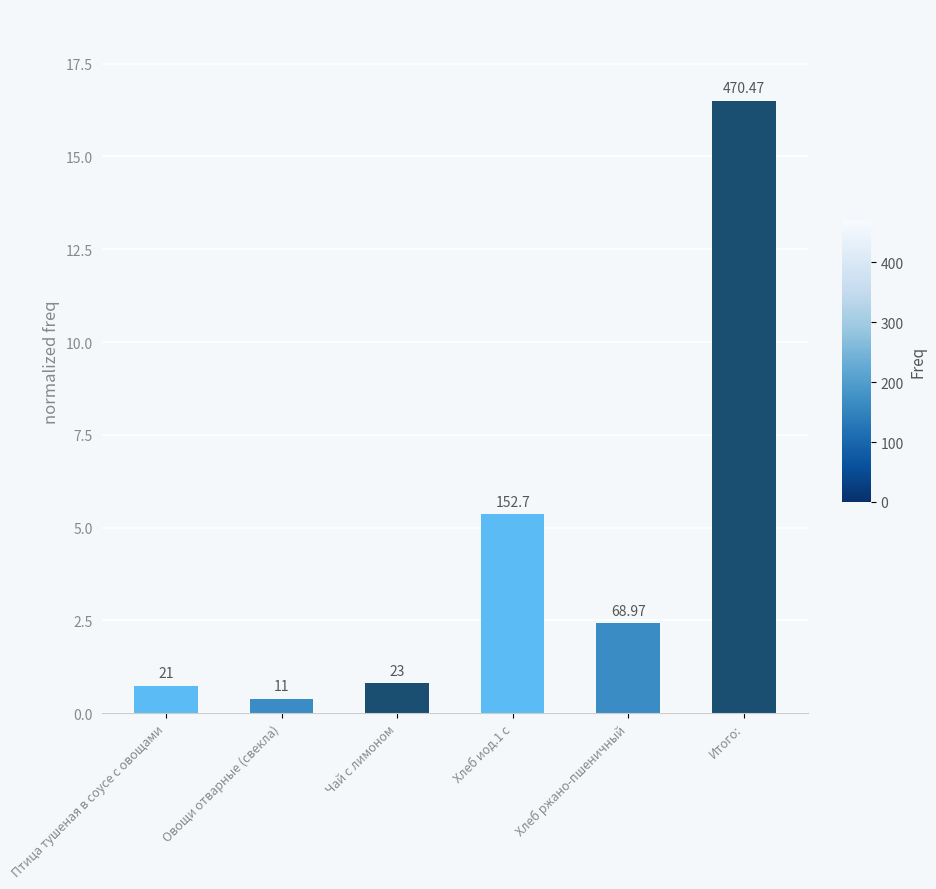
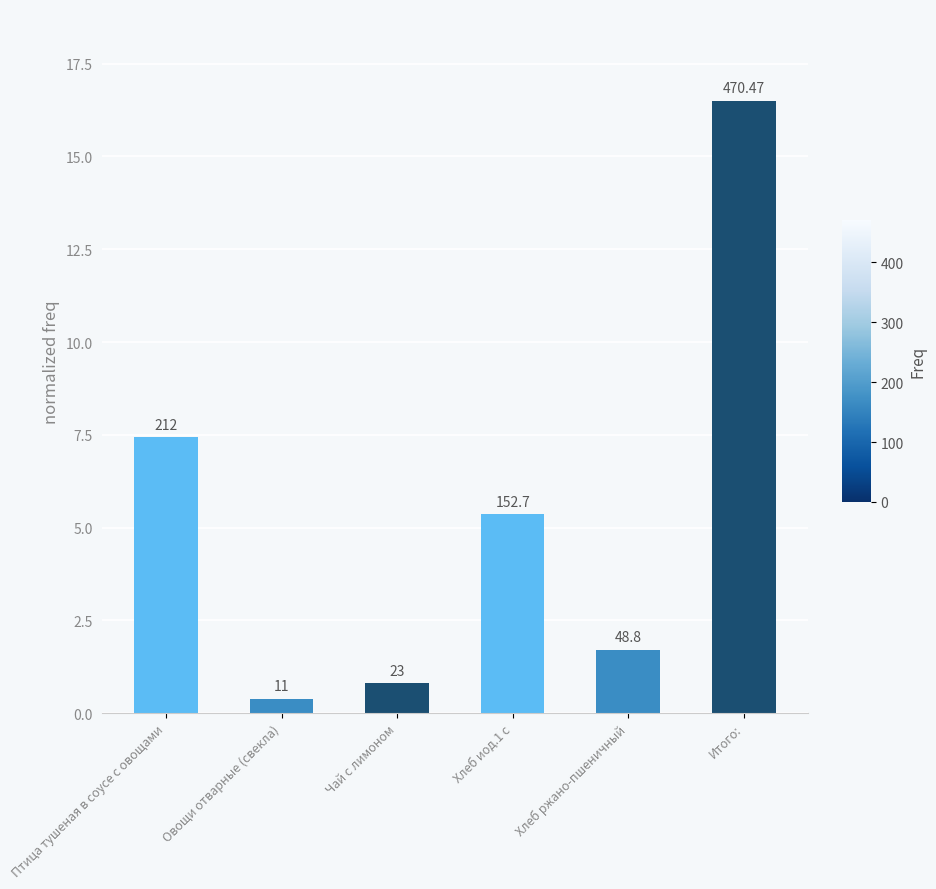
Птица тушеная в соусе с овощами: 21 -> 212
Хлеб ржано-пшеничный: 68.97 -> 48.8
